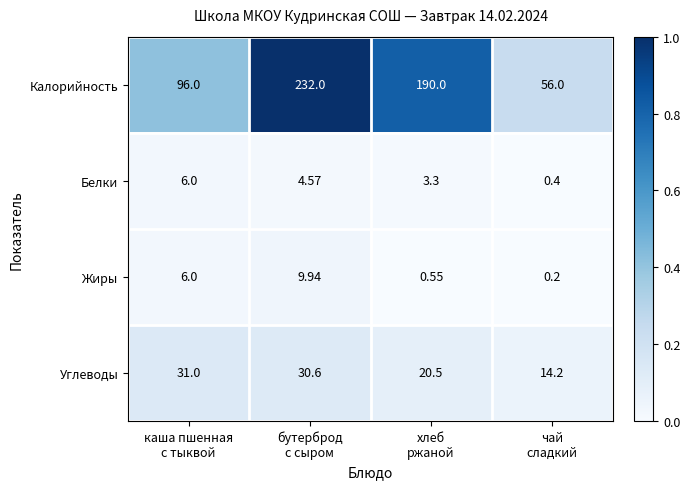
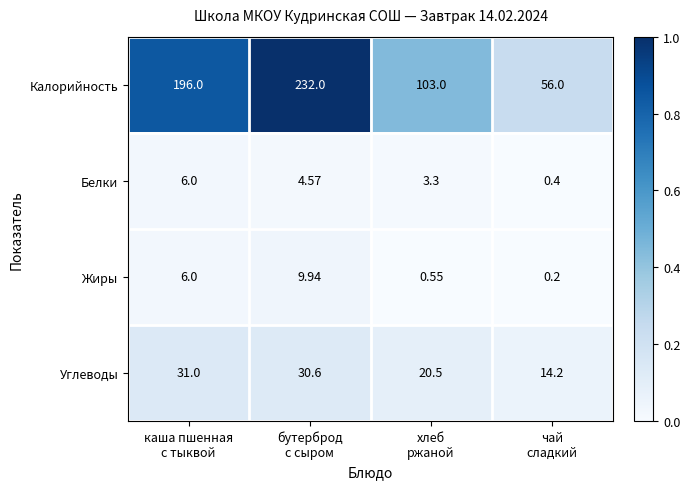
Калорийность, каша пшенная с тыквой: 96.0 -> 196.0
Калорийность, хлеб ржаной: 190.0 -> 103.0
